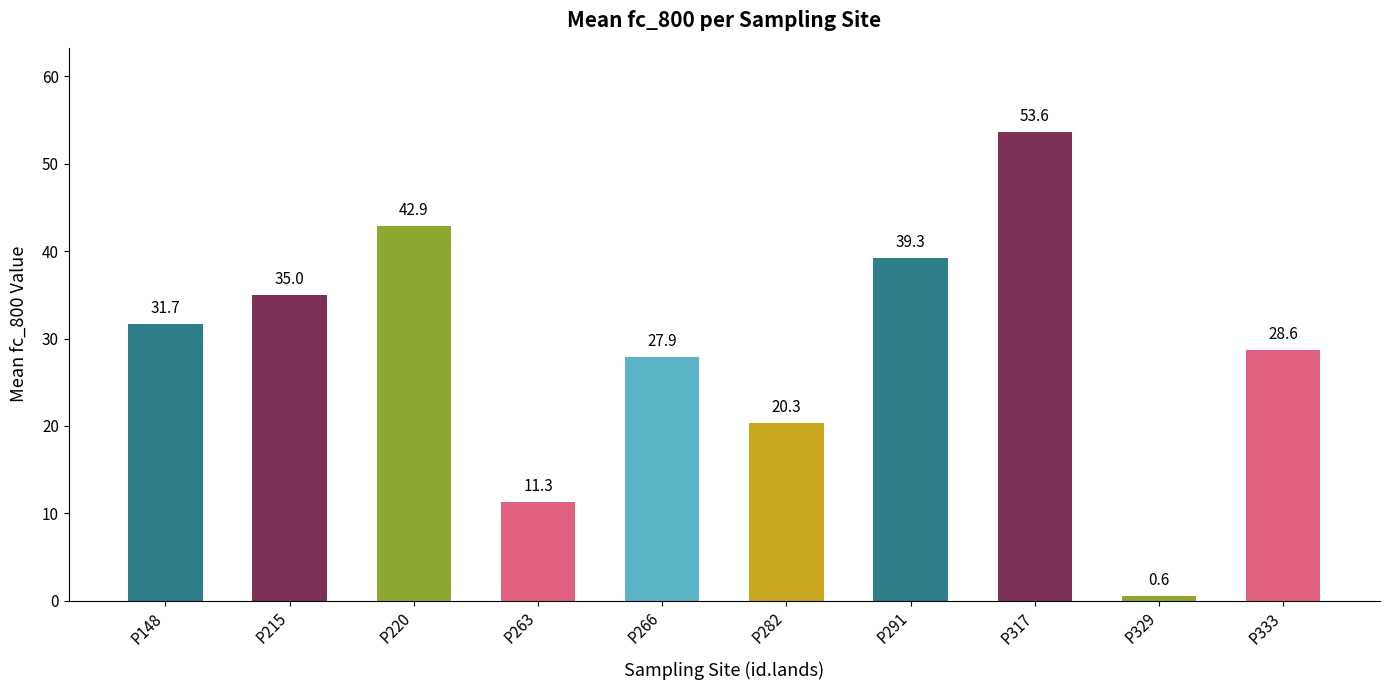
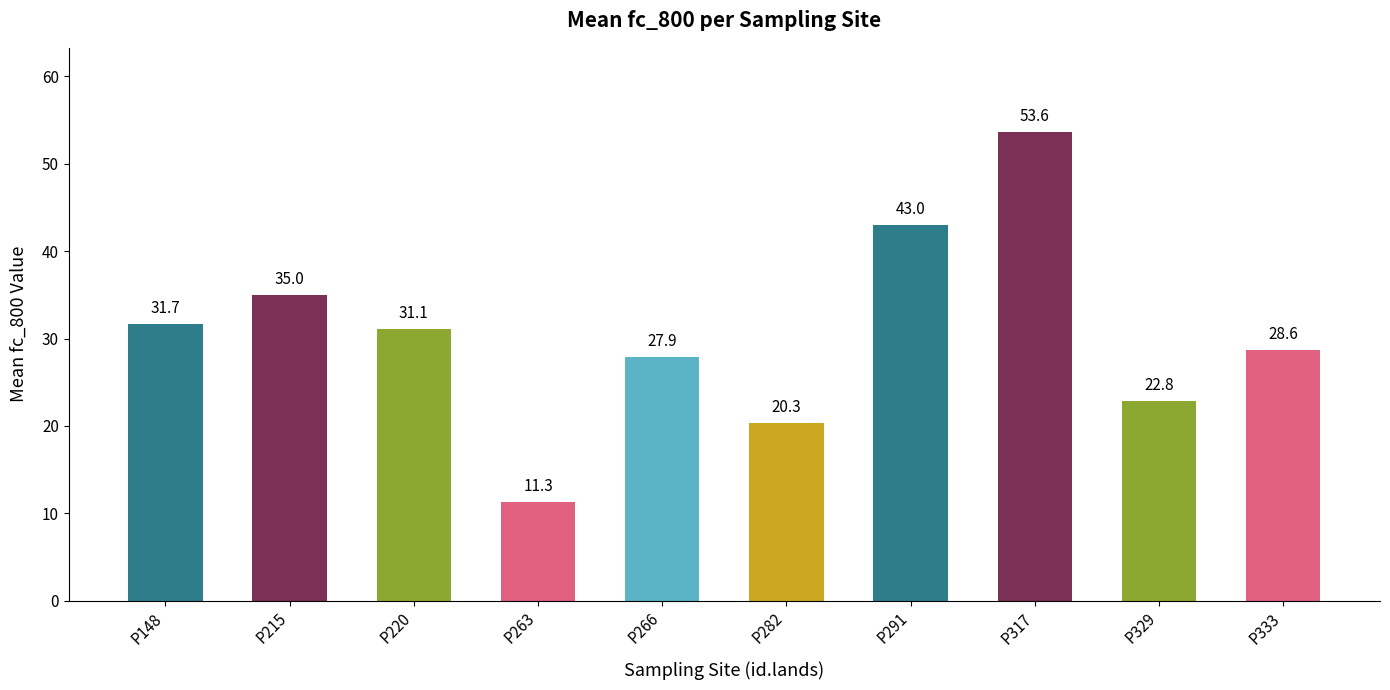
P220: 42.9 -> 31.1
P291: 39.3 -> 43.0
P329: 0.6 -> 22.8
